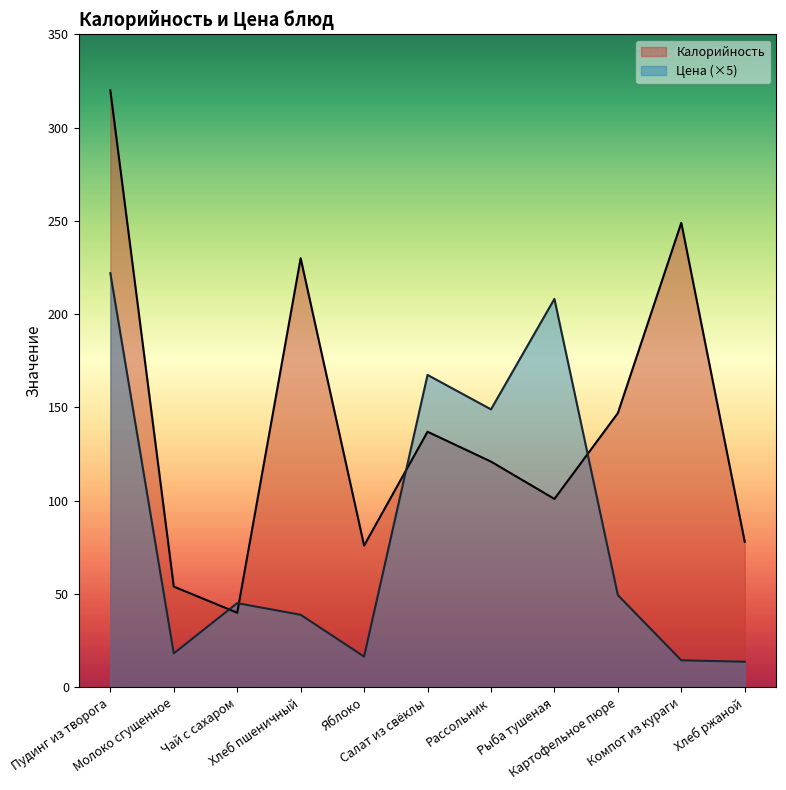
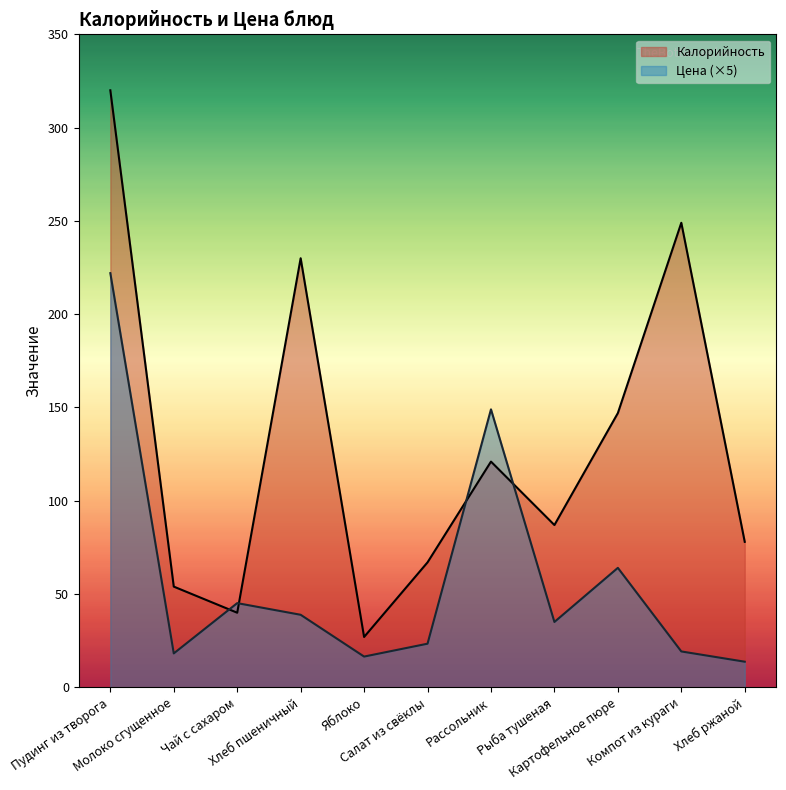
Калорийность, Яблоко: 76 -> 27
Калорийность, Салат из свёклы: 137 -> 67
Цена (×5), Салат из свёклы: 167 -> 23
Калорийность, Рыба тушеная: 101 -> 87
Цена (×5), Рыба тушеная: 208 -> 35
Цена (×5), Картофельное пюре: 49 -> 64
Цена (×5), Компот из кураги: 15 -> 19
